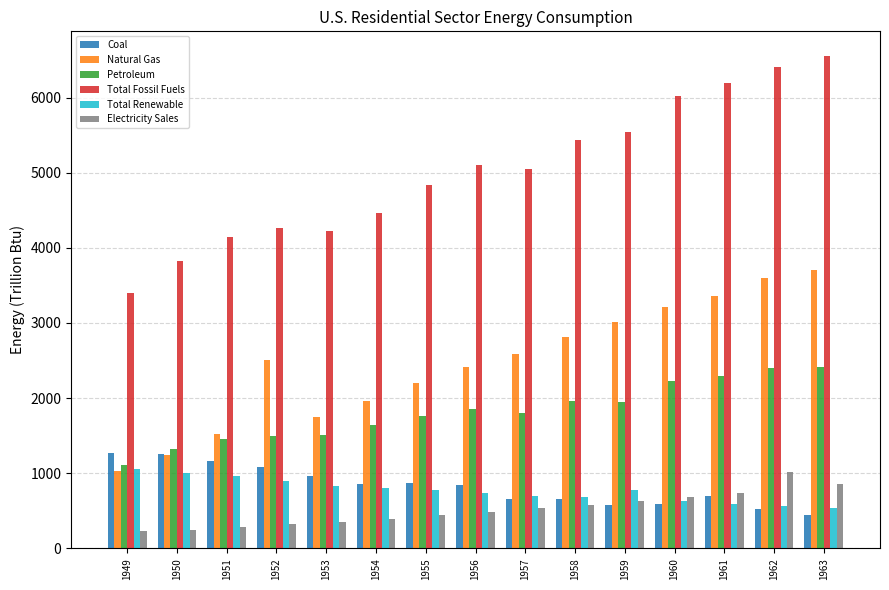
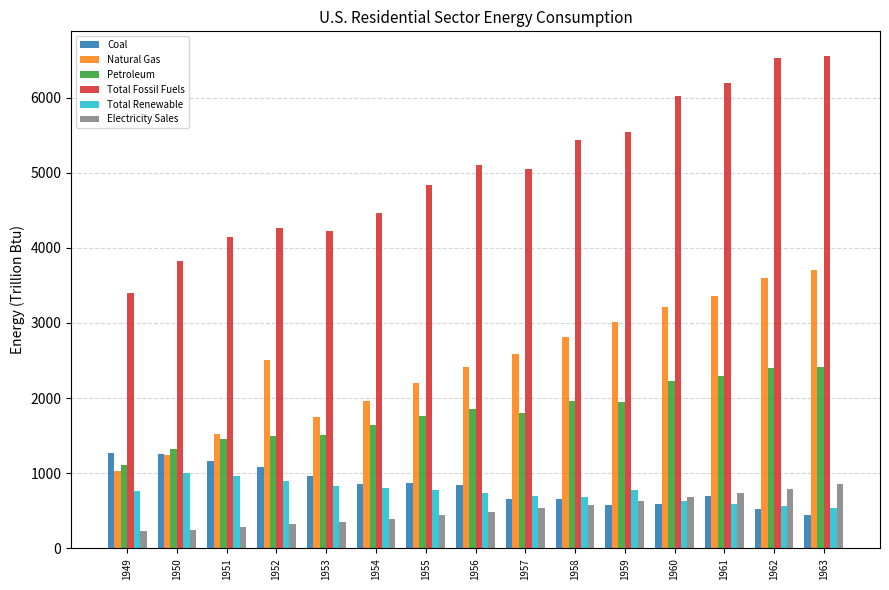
Total Renewable, 1949: 1100 -> 800
Total Fossil Fuels, 1962: 6400 -> 6500
Electricity Sales, 1962: 1000 -> 800
